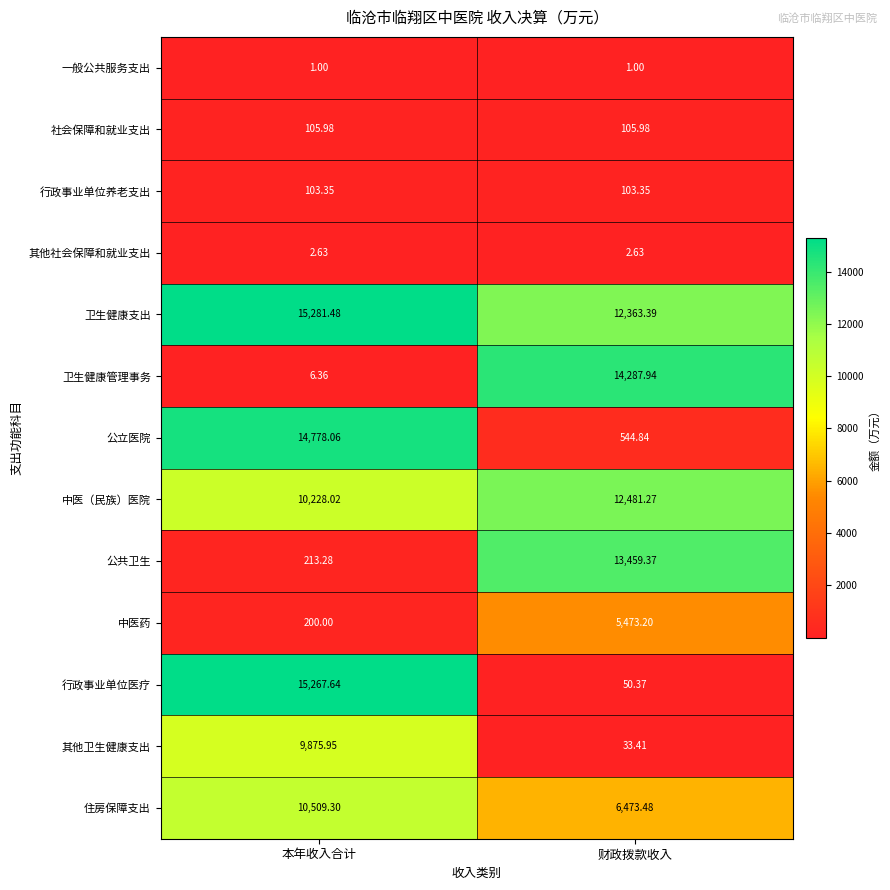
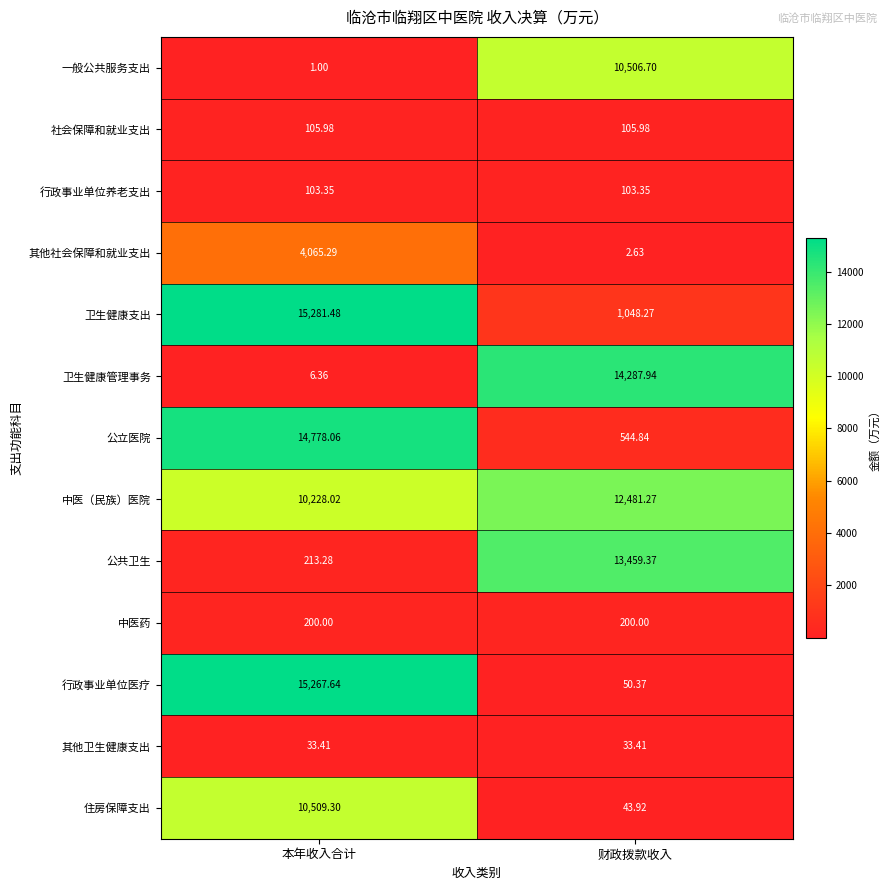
一般公共服务支出, 财政拨款收入: 1.00 -> 10,506.70
其他社会保障和就业支出, 本年收入合计: 2.63 -> 4,065.29
卫生健康支出, 财政拨款收入: 12,363.39 -> 1,048.27
中医药, 财政拨款收入: 5,473.20 -> 200.00
其他卫生健康支出, 本年收入合计: 9,875.95 -> 33.41
住房保障支出, 财政拨款收入: 6,473.48 -> 43.92
